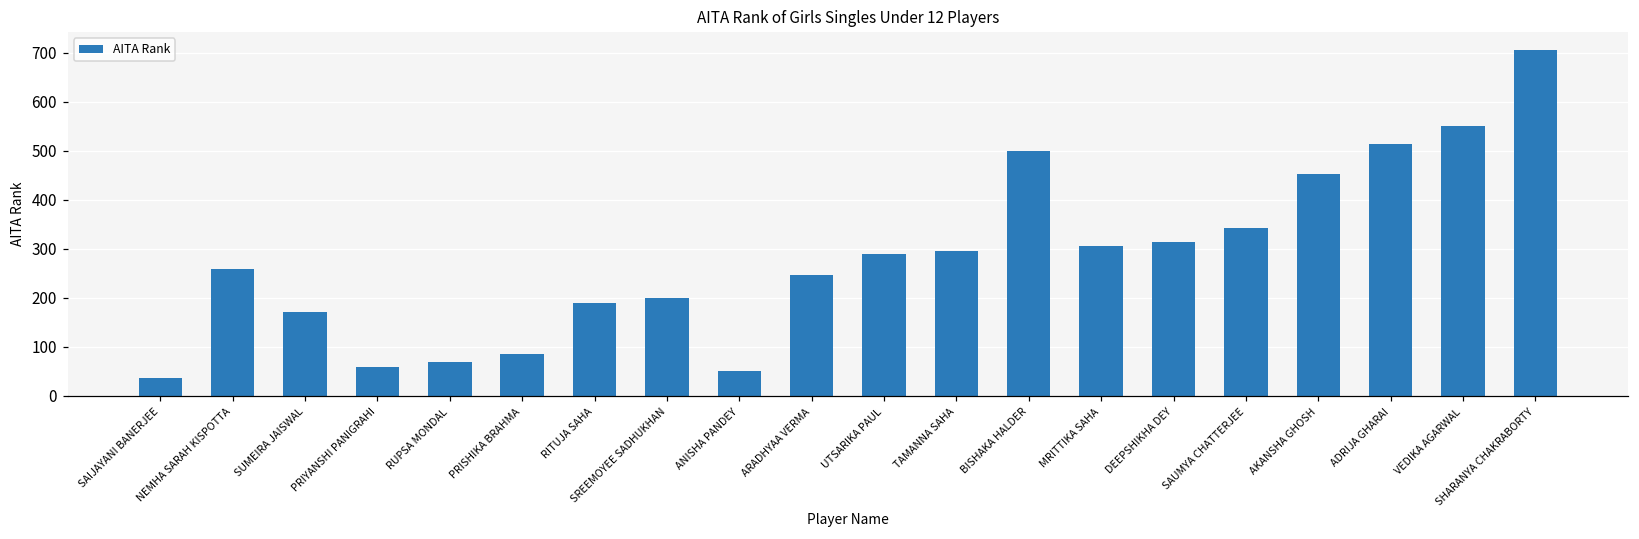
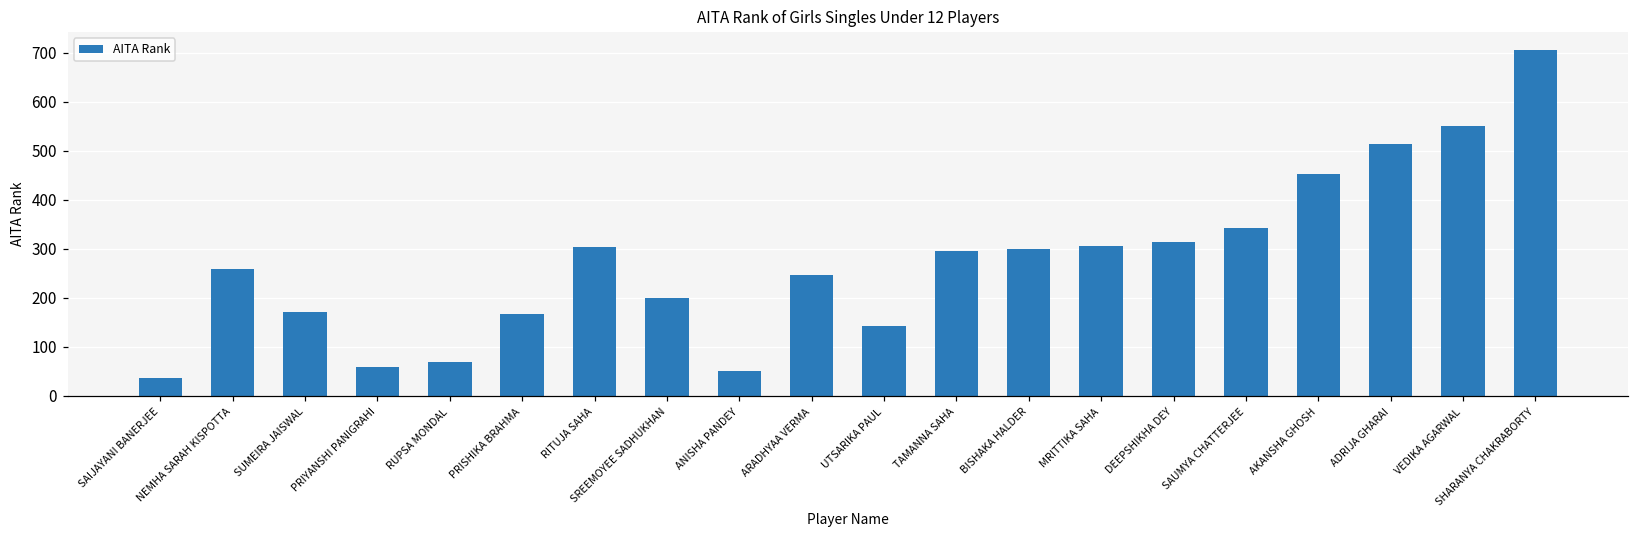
PRISHIKA BRAHMA: 90 -> 170
RITUJA SAHA: 190 -> 300
UTSARIKA PAUL: 290 -> 140
BISHAKA HALDER: 500 -> 300
